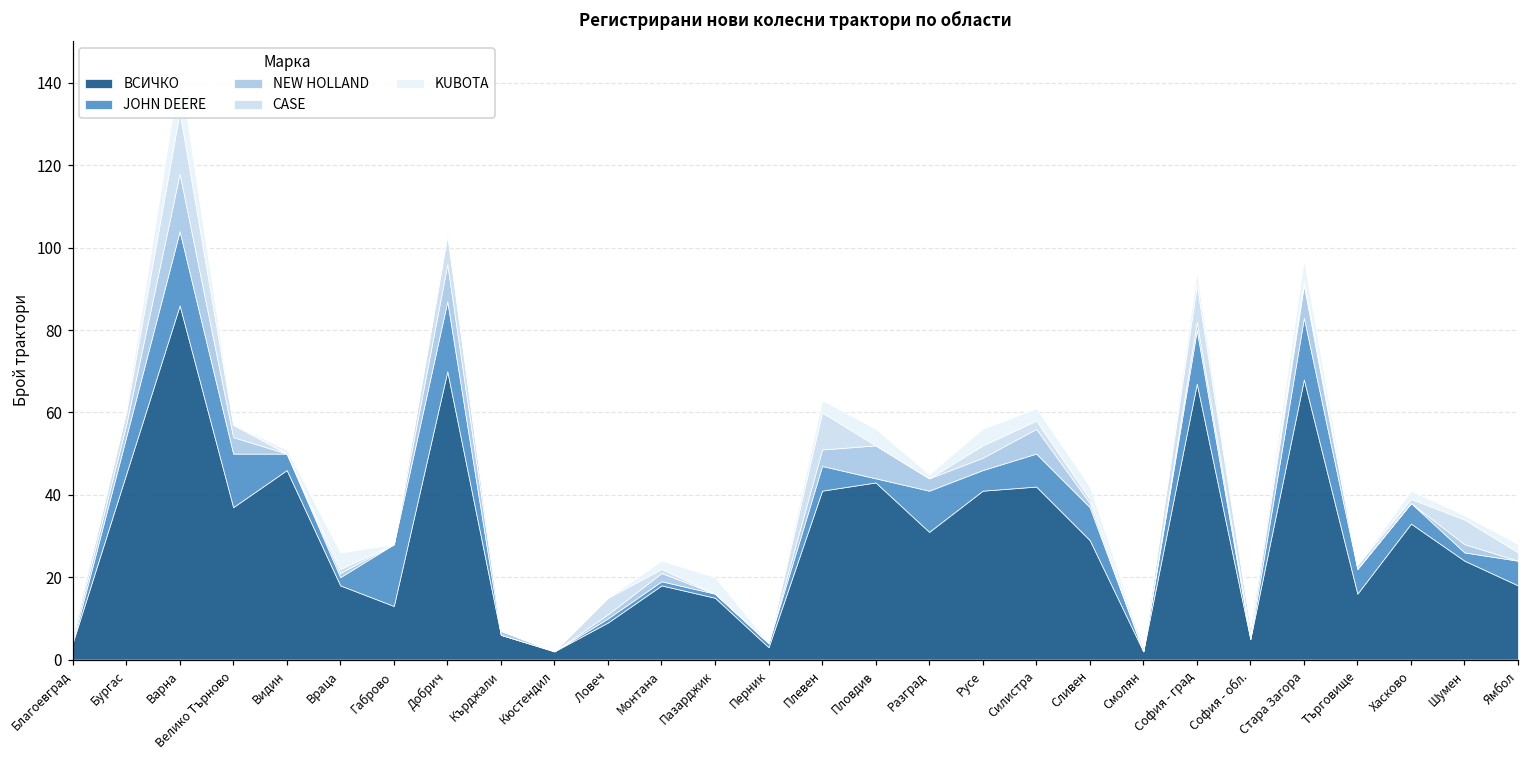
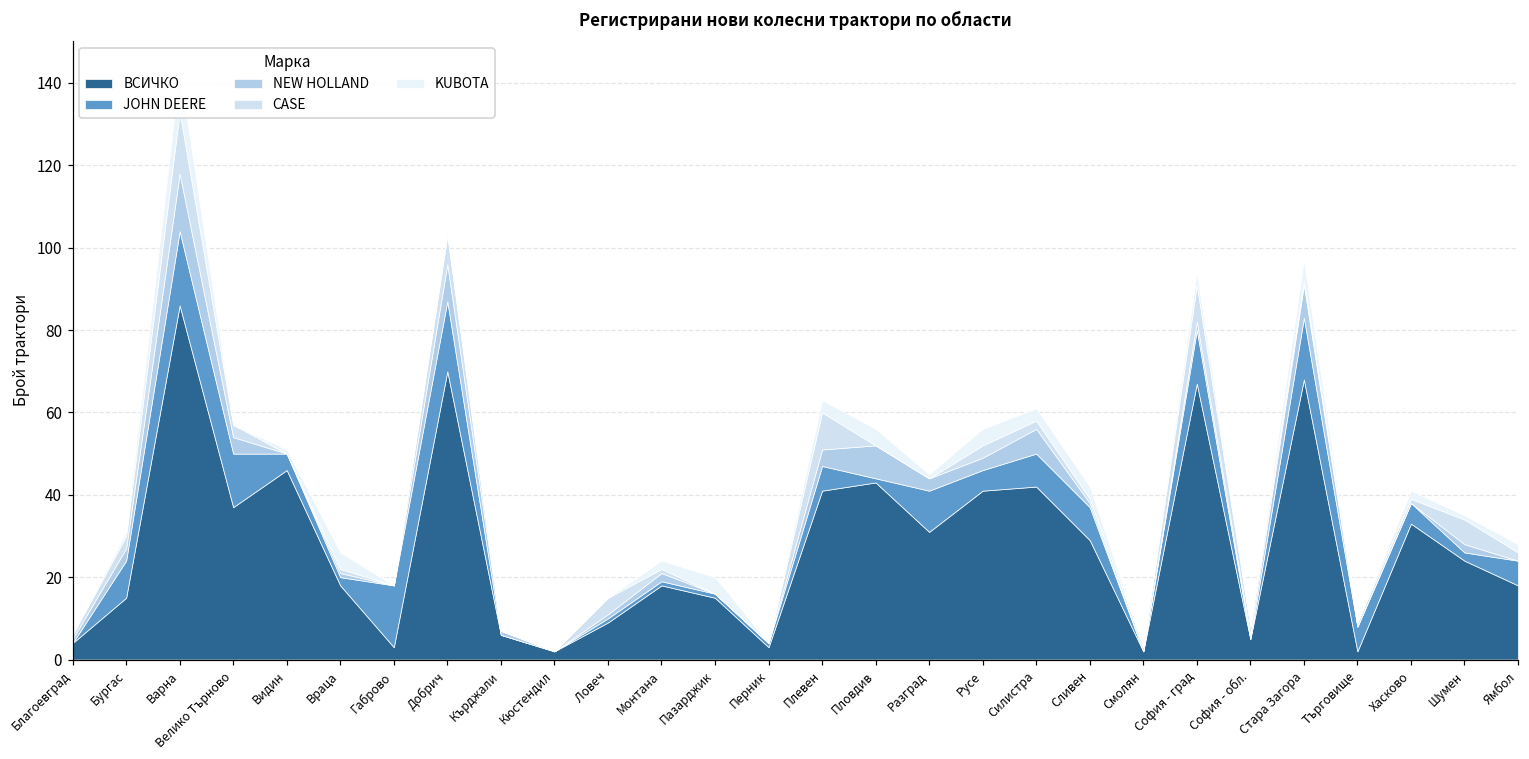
ВСИЧКО, Бургас: 45 -> 15
ВСИЧКО, Габрово: 13 -> 3
ВСИЧКО, Търговище: 16 -> 2
